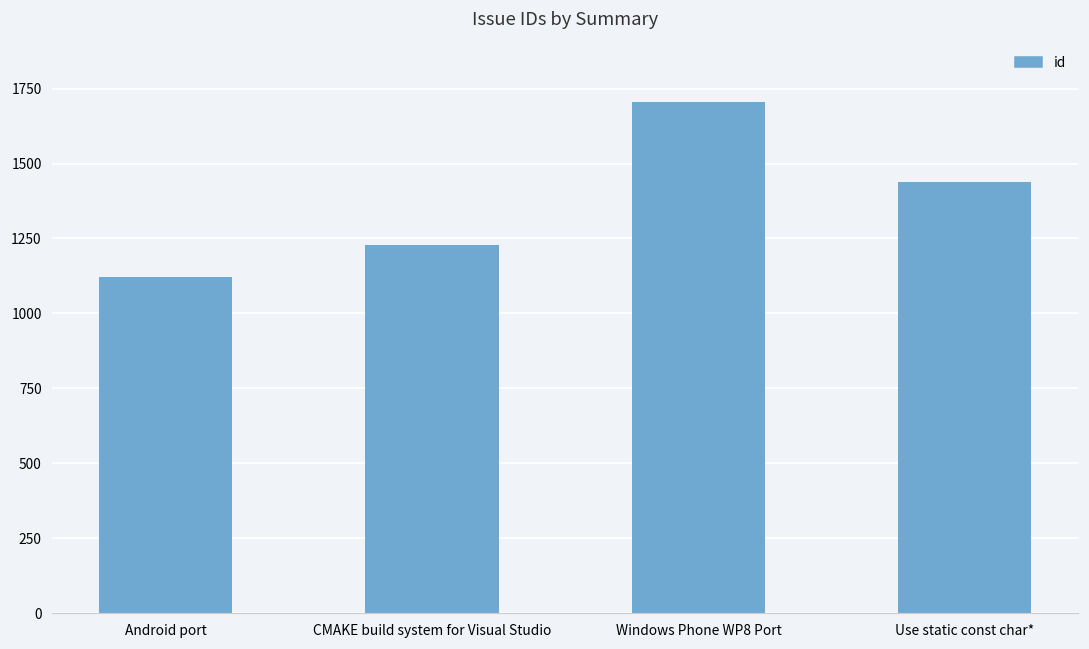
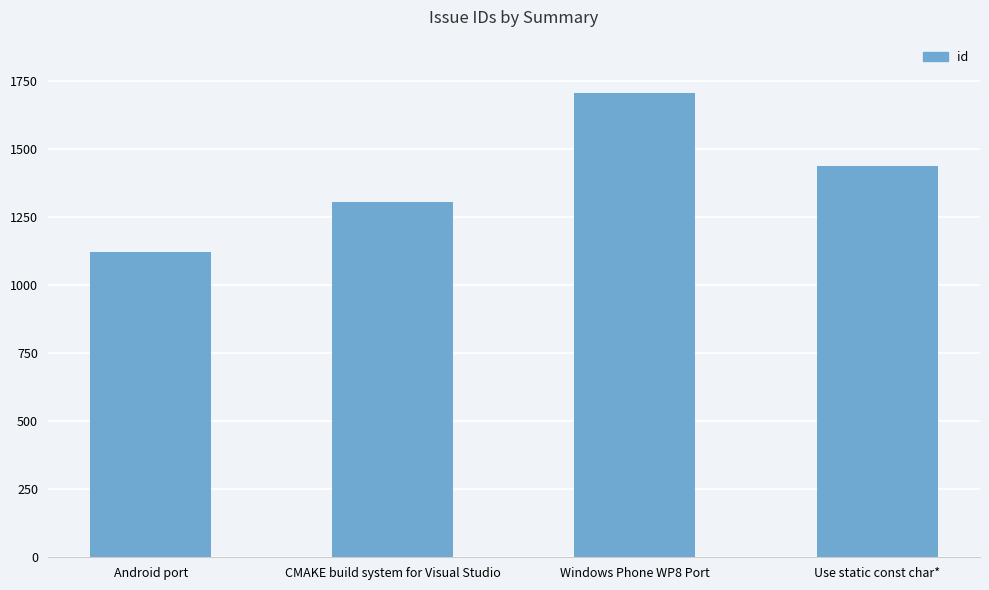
CMAKE build system for Visual Studio: 1230 -> 1300
